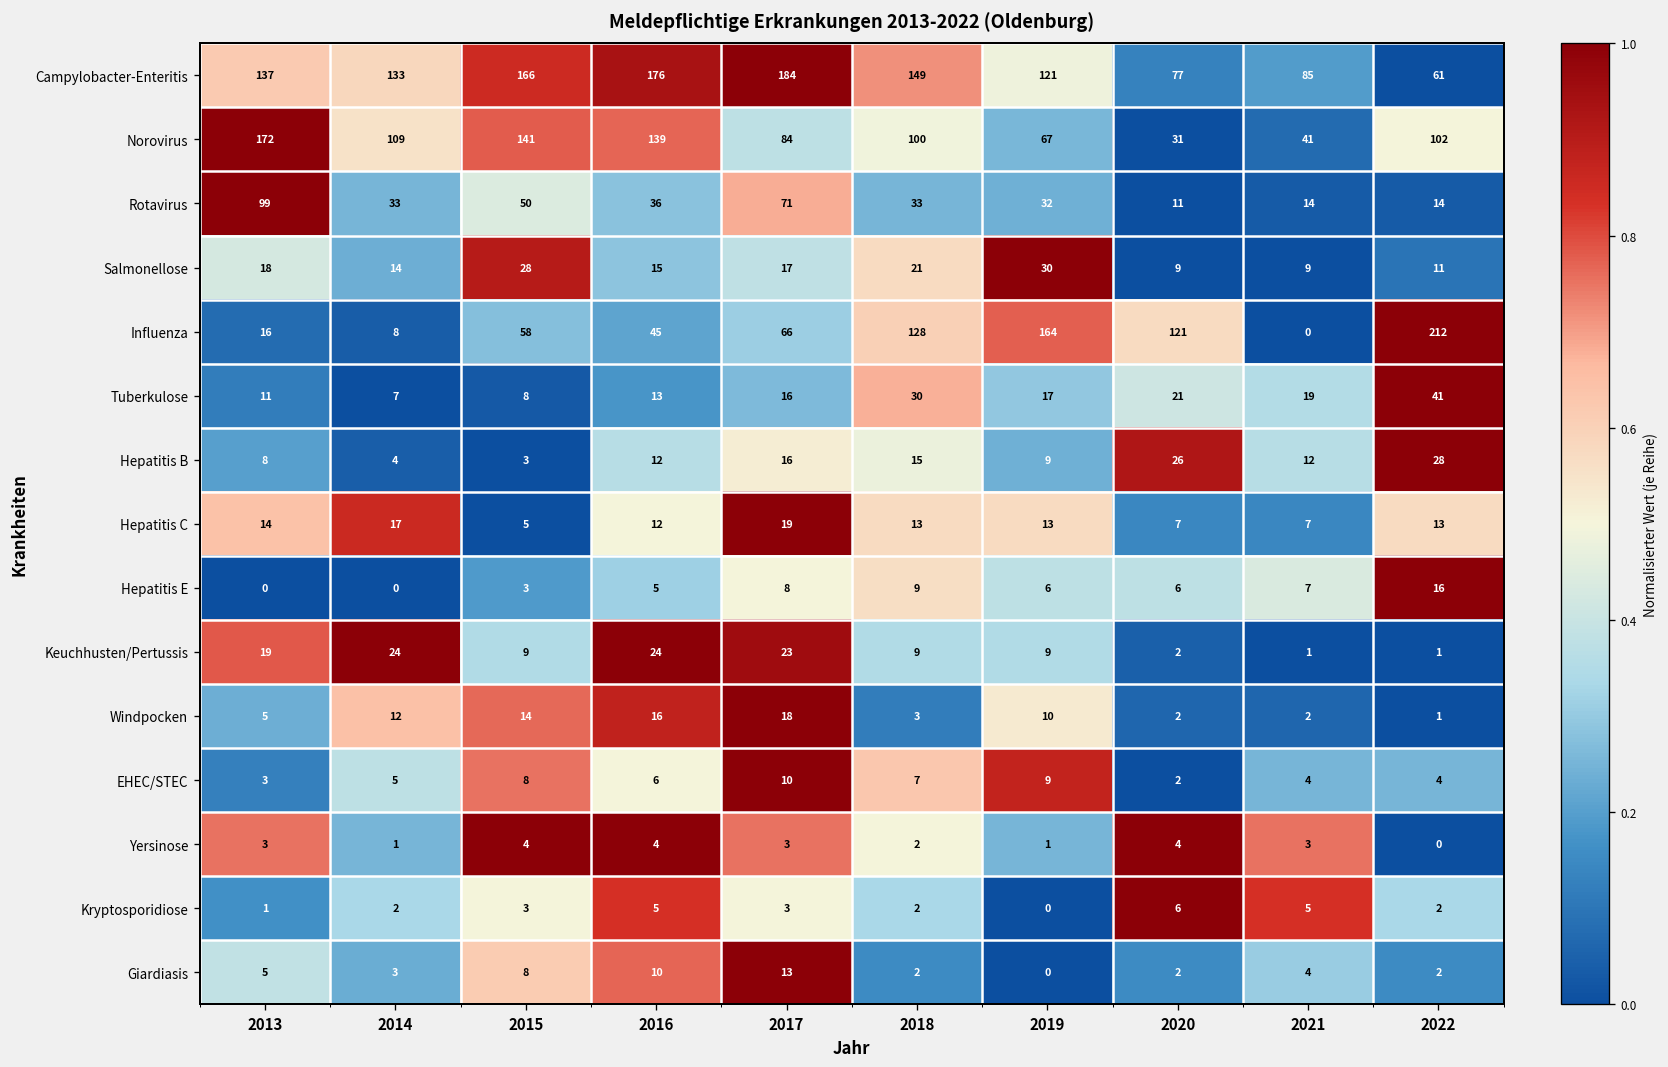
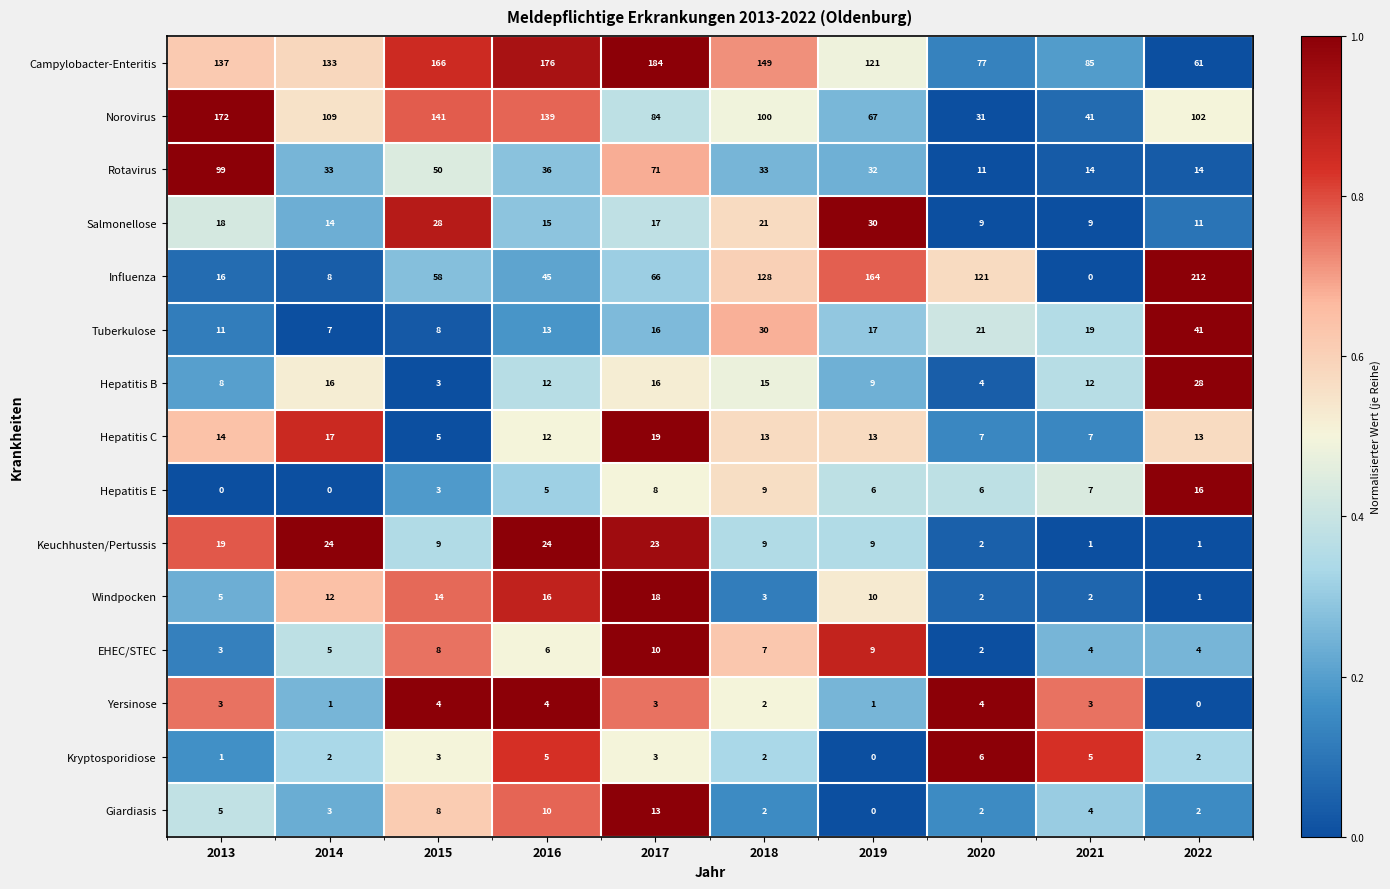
Hepatitis B, 2014: 4 -> 16
Hepatitis B, 2020: 26 -> 4
